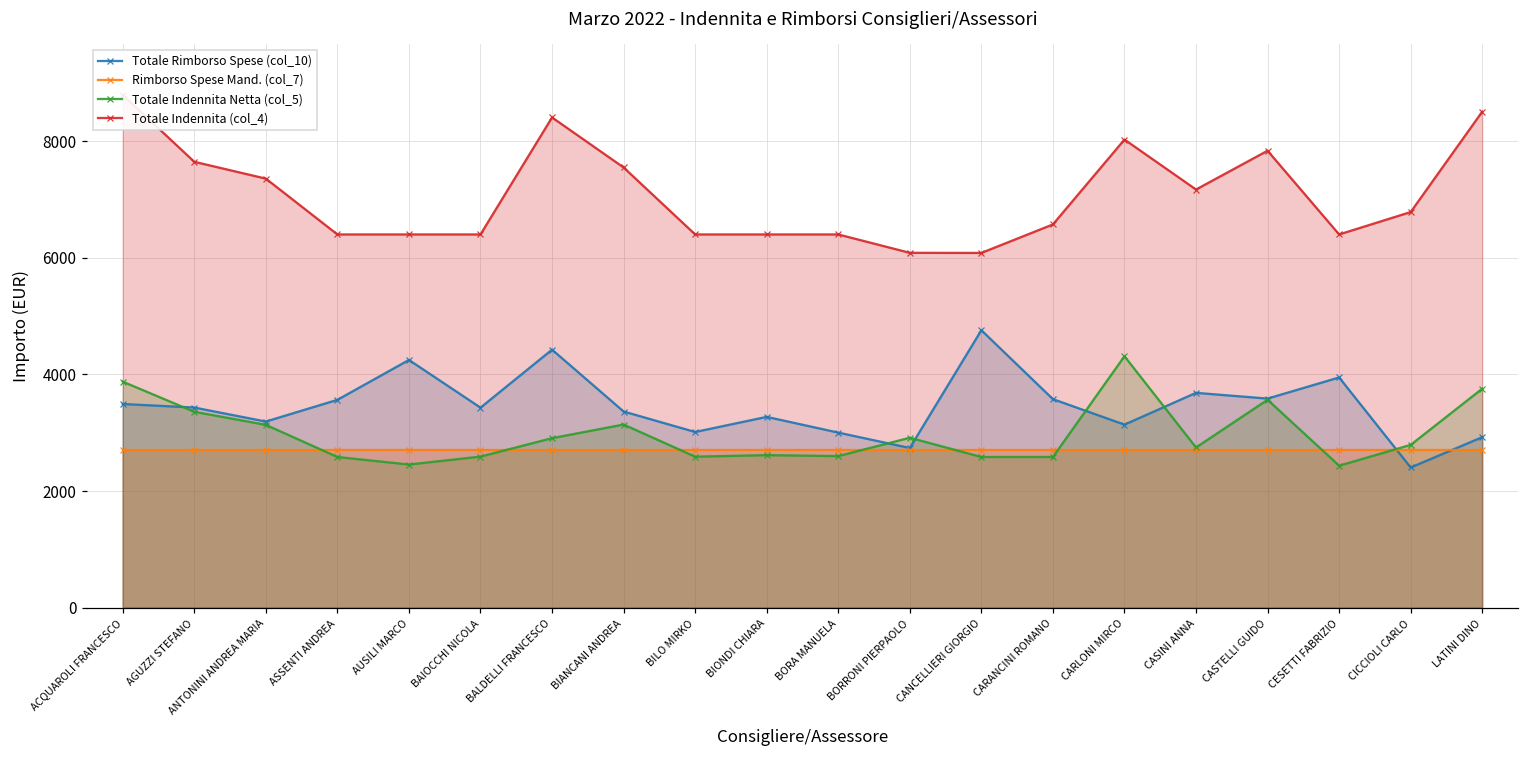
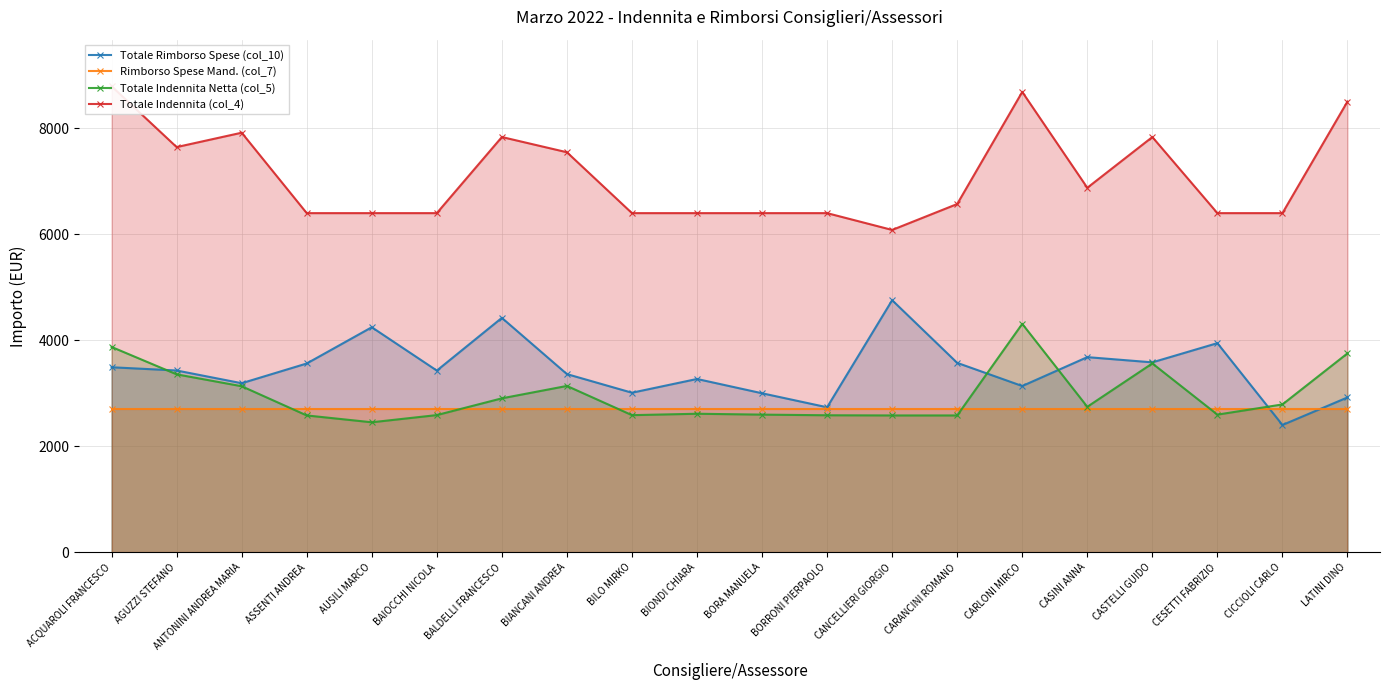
Totale Indennita (col_4), ANTONINI ANDREA MARIA: 7400 -> 7900
Totale Indennita (col_4), BALDELLI FRANCESCO: 8400 -> 7800
Totale Indennita Netta (col_5), BORRONI PIERPAOLO: 2900 -> 2600
Totale Indennita (col_4), BORRONI PIERPAOLO: 6100 -> 6400
Totale Indennita (col_4), CARLONI MIRCO: 8000 -> 8700
Totale Indennita (col_4), CASINI ANNA: 7200 -> 6900
Totale Indennita Netta (col_5), CESETTI FABRIZIO: 2400 -> 2600
Totale Indennita (col_4), CICCIOLI CARLO: 6800 -> 6400
